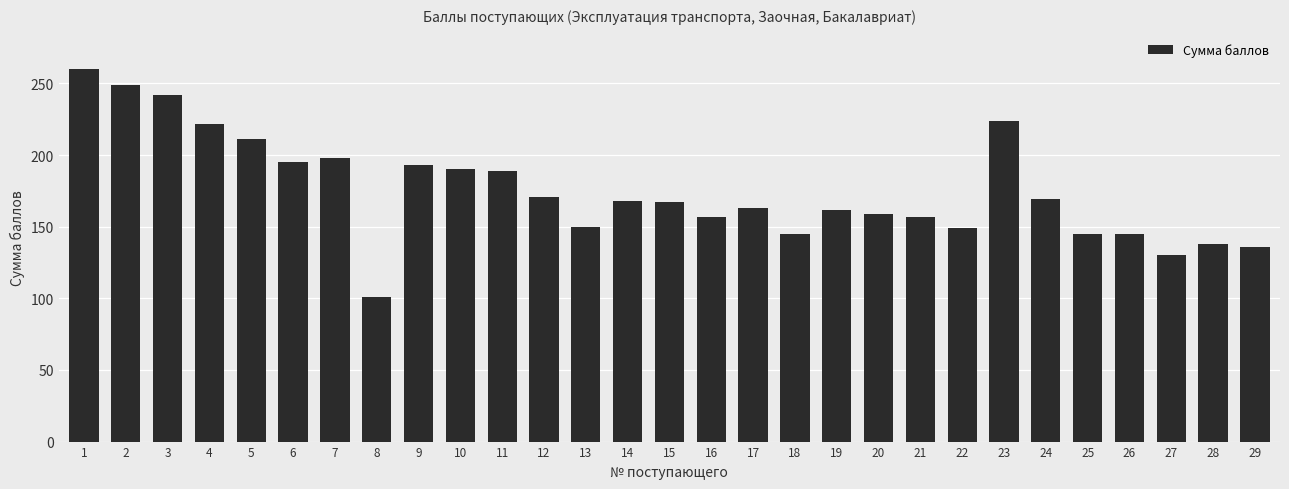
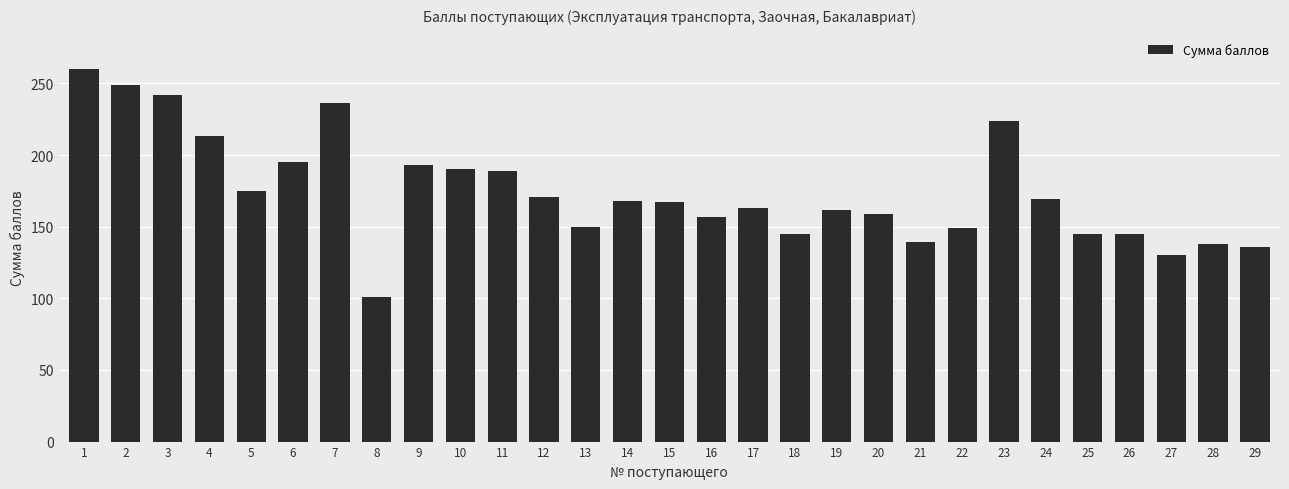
4: 222 -> 213
5: 211 -> 175
7: 198 -> 236
21: 157 -> 139
